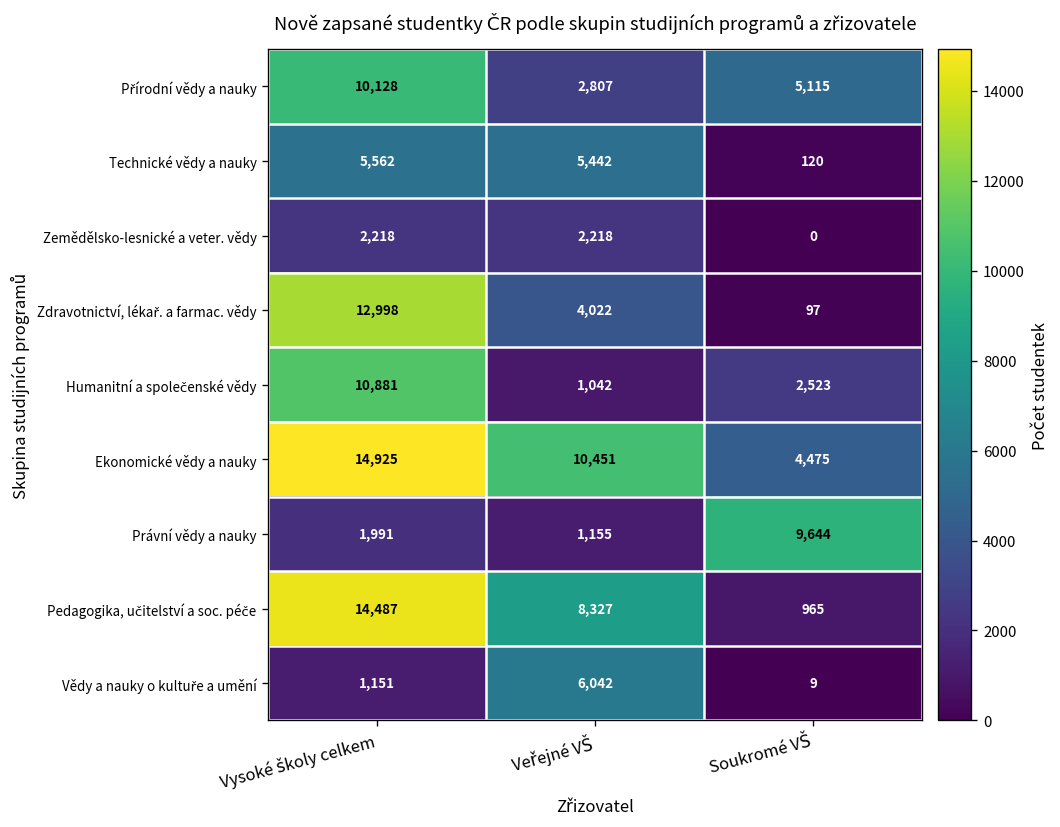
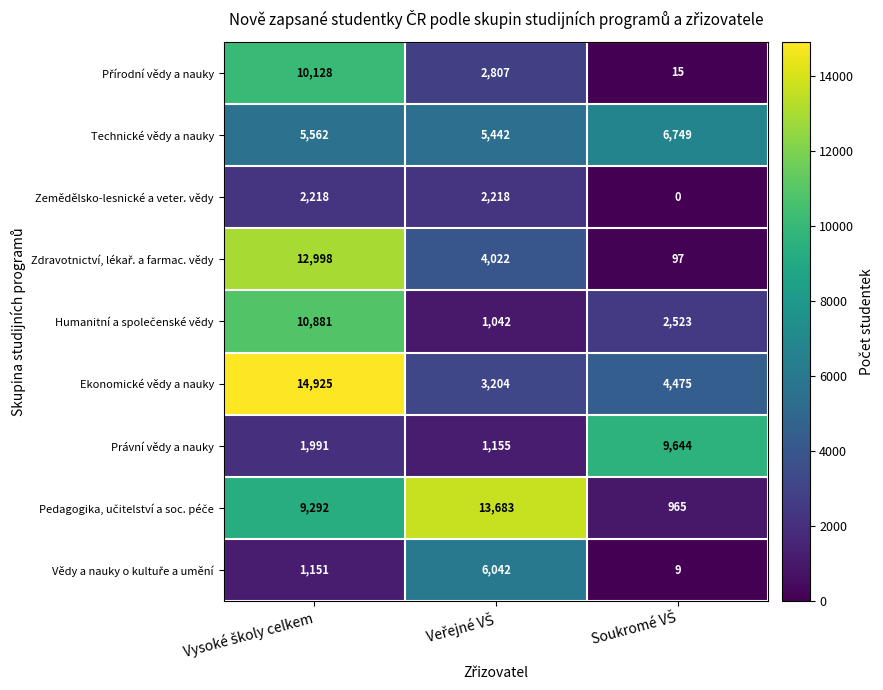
Přírodní vědy a nauky, Soukromé VŠ: 5,115 -> 15
Technické vědy a nauky, Soukromé VŠ: 120 -> 6,749
Ekonomické vědy a nauky, Veřejné VŠ: 10,451 -> 3,204
Pedagogika, učitelství a soc. péče, Vysoké školy celkem: 14,487 -> 9,292
Pedagogika, učitelství a soc. péče, Veřejné VŠ: 8,327 -> 13,683
